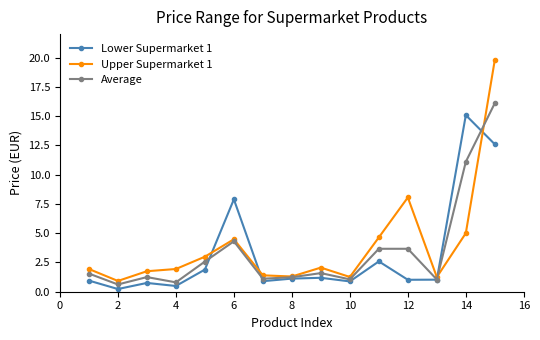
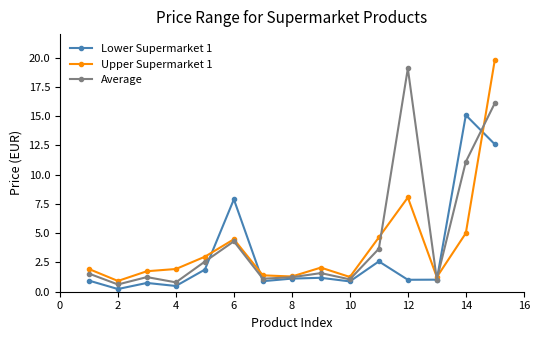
Average, 12: 3.7 -> 19.1
